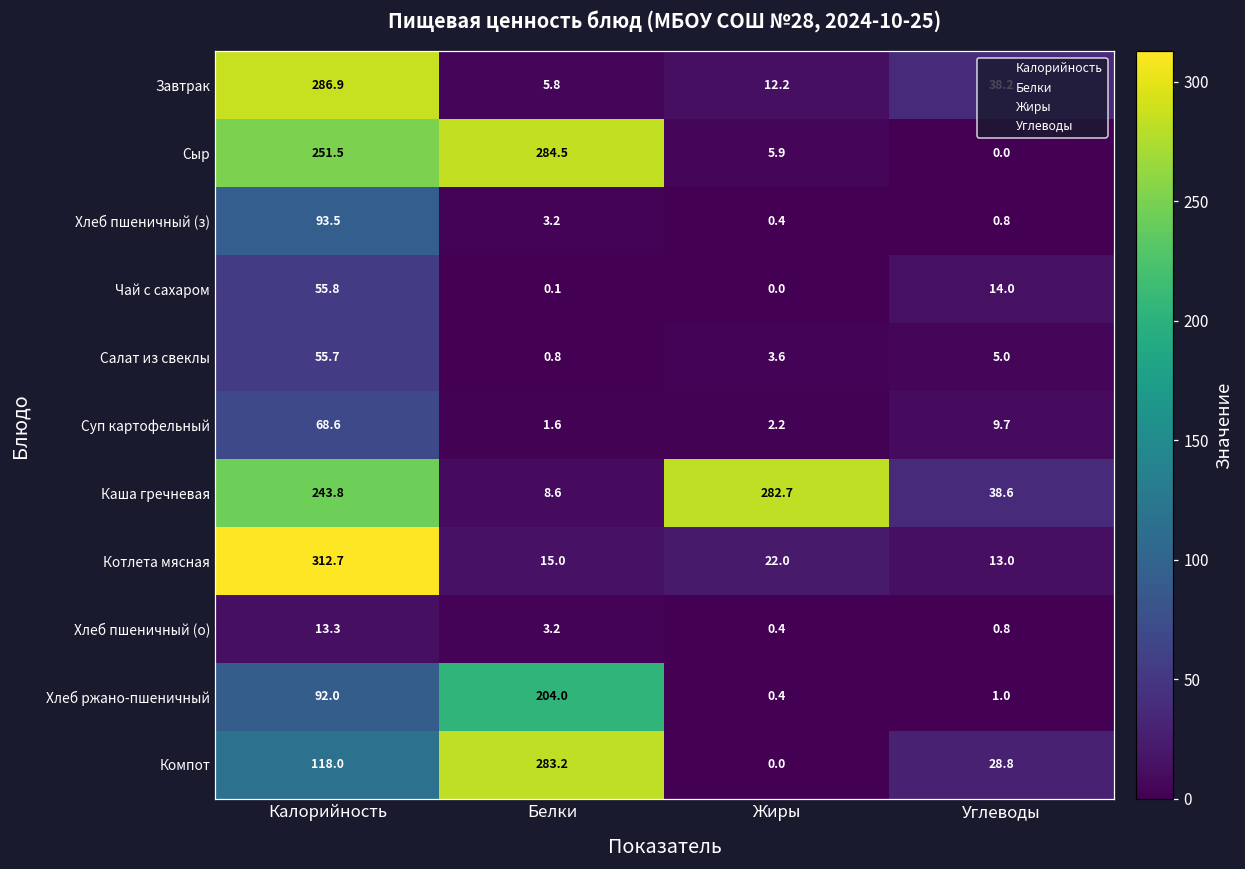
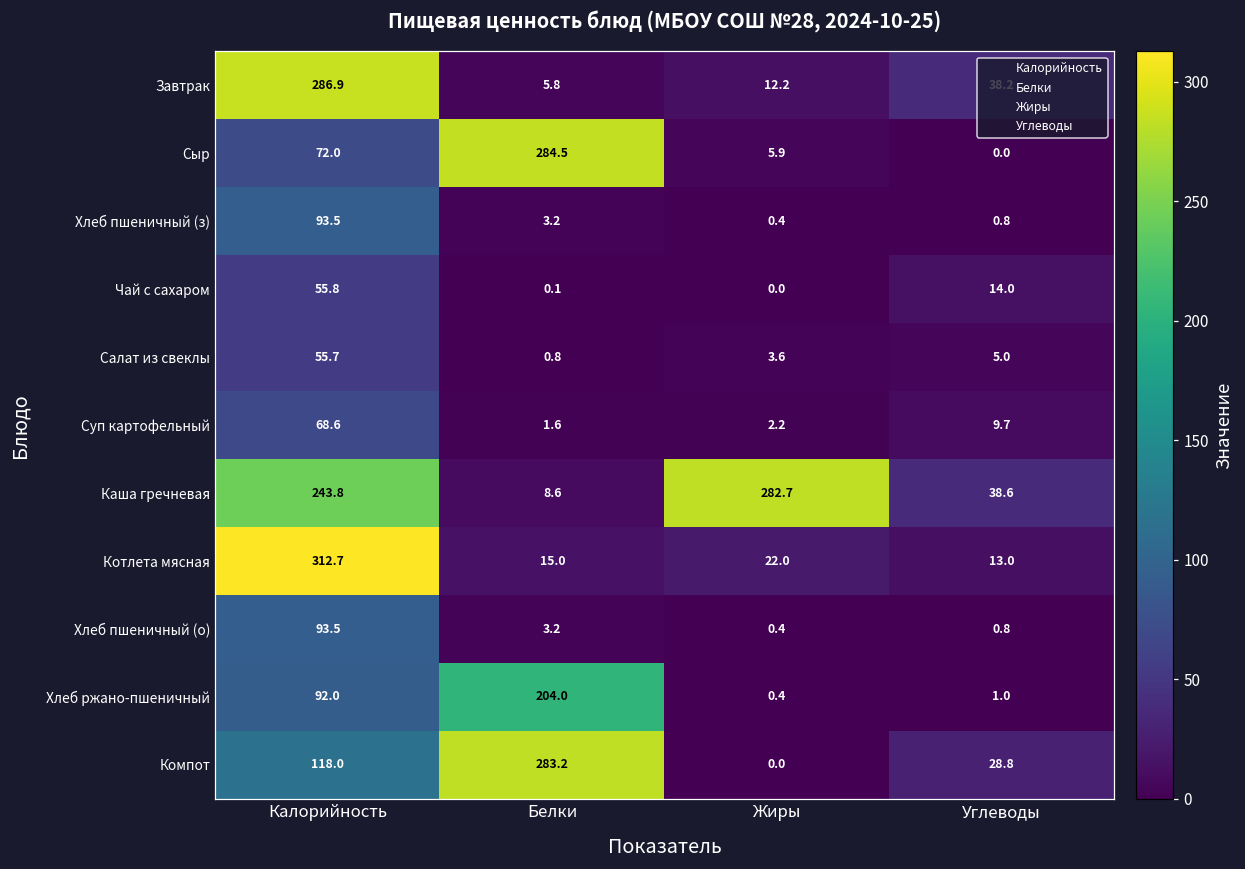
Сыр, Калорийность: 251.5 -> 72.0
Хлеб пшеничный (о), Калорийность: 13.3 -> 93.5
